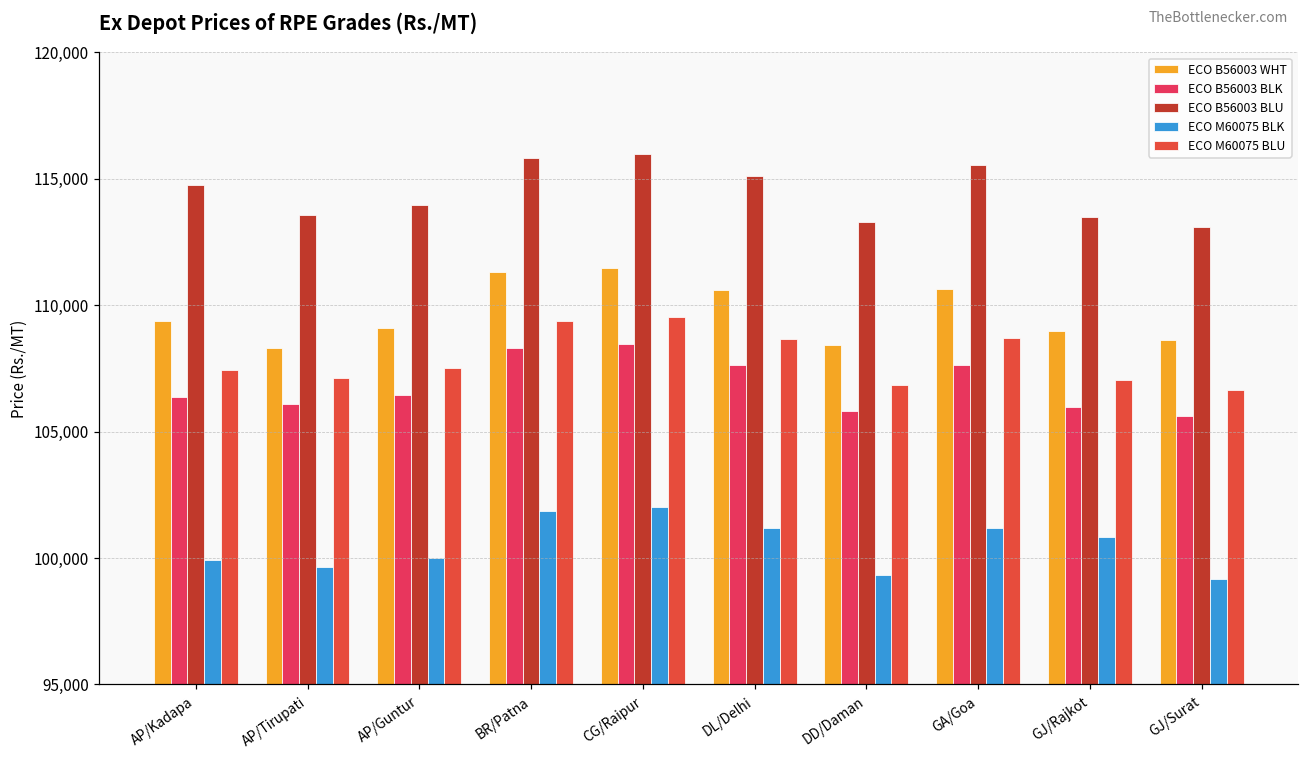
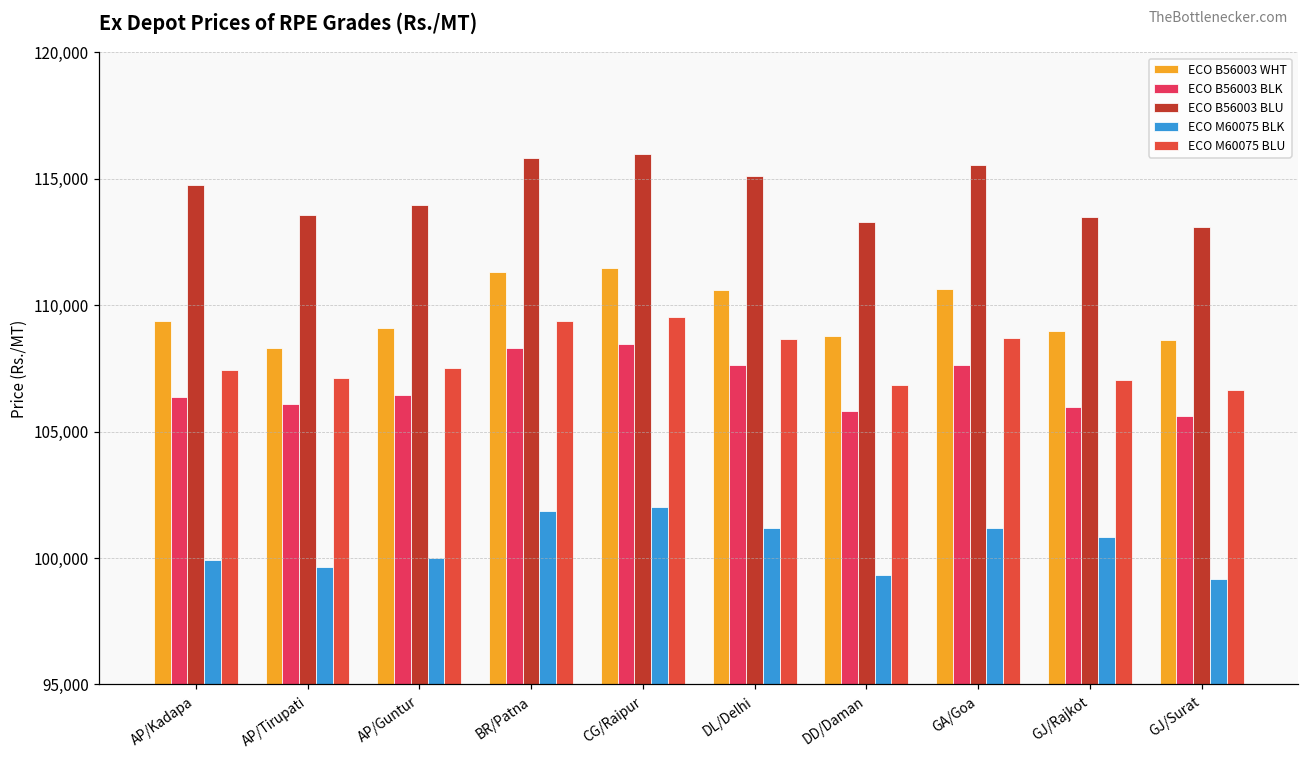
ECO B56003 WHT, DD/Daman: 108,400 -> 108,800
